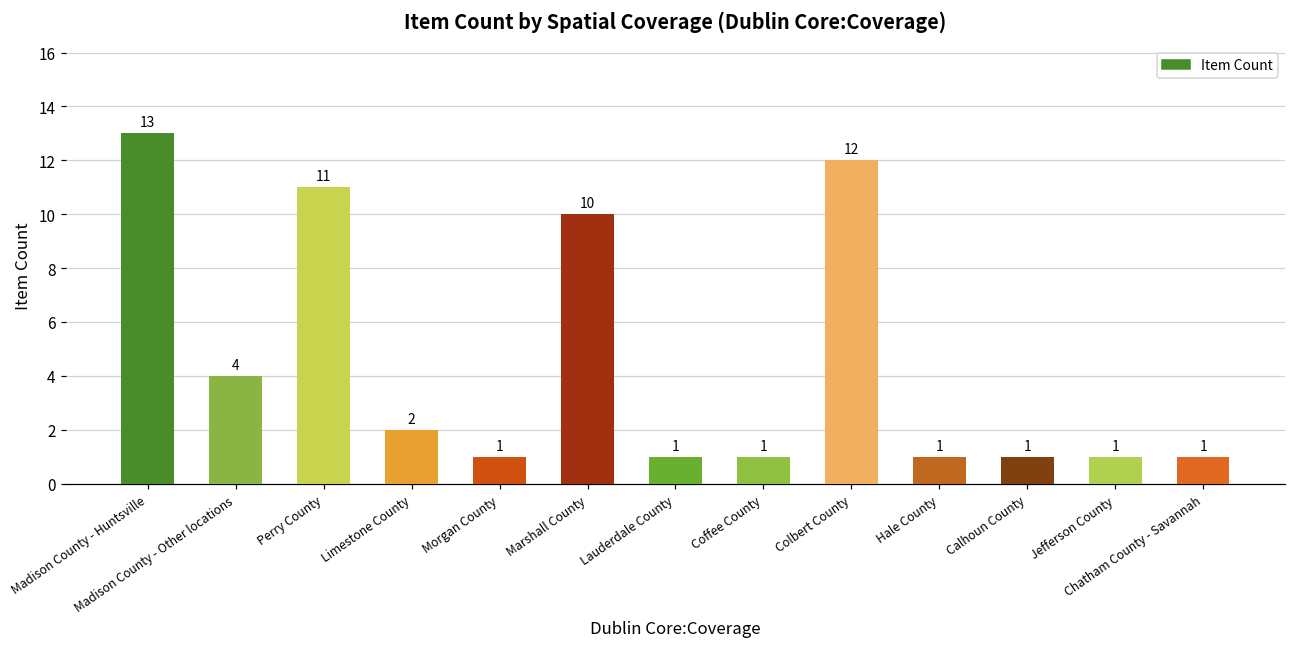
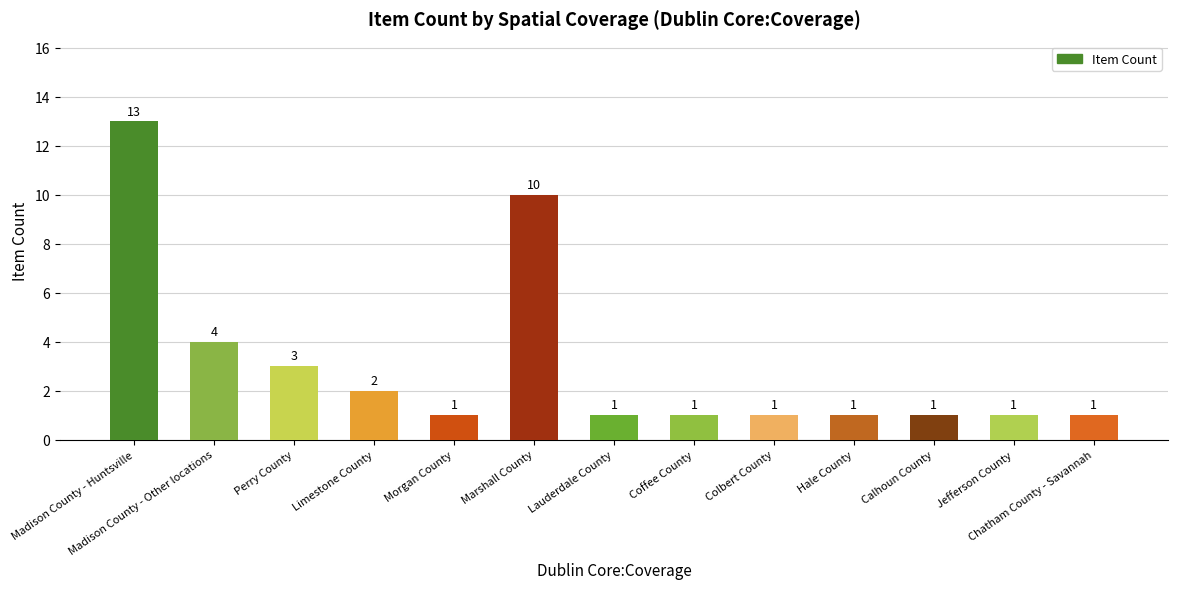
Perry County: 11 -> 3
Colbert County: 12 -> 1
